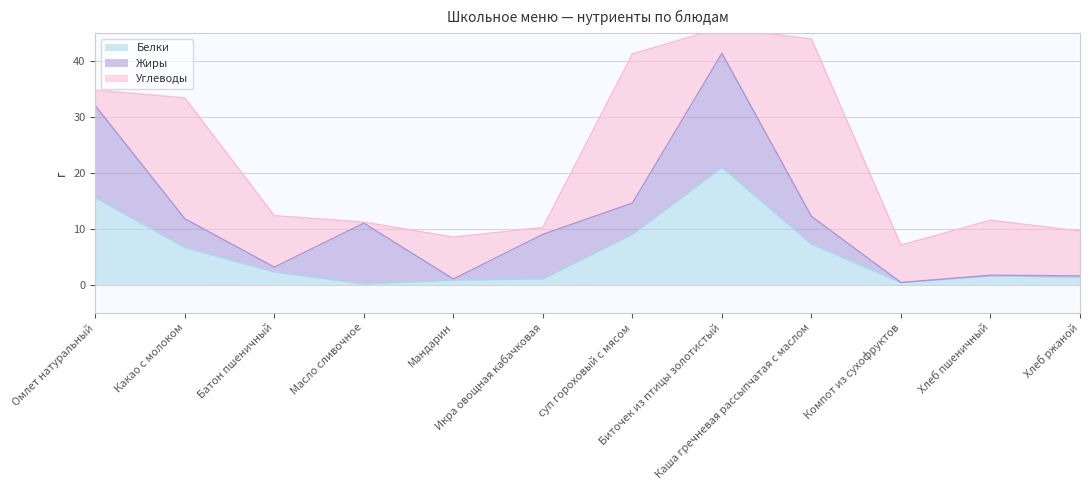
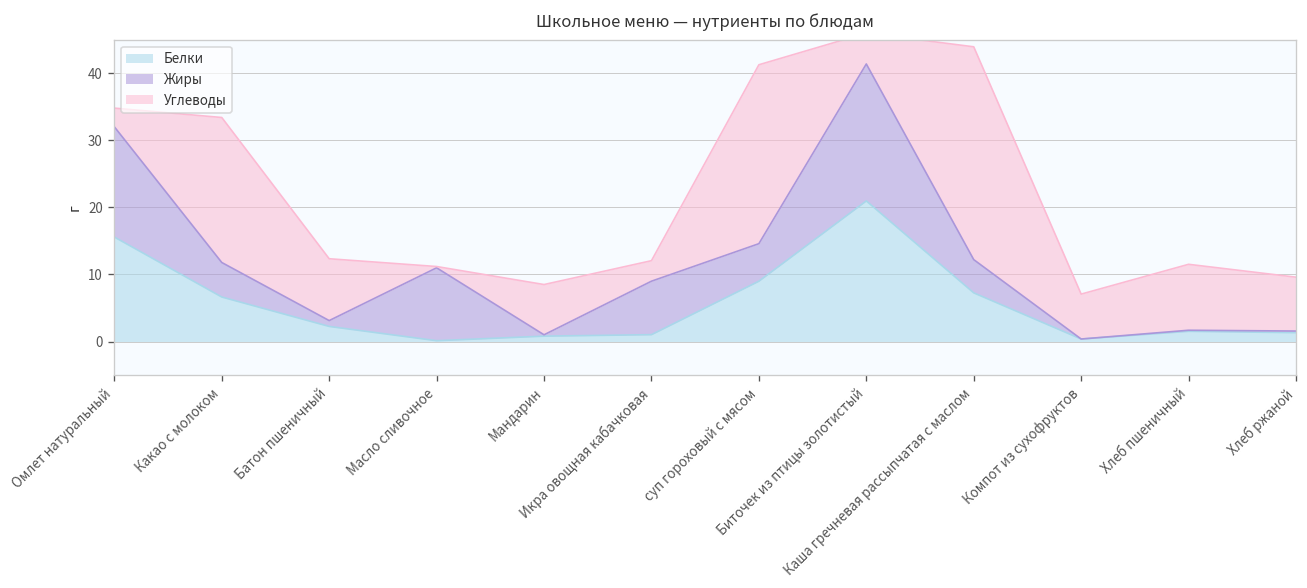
Углеводы, Икра овощная кабачковая: 1 -> 3
